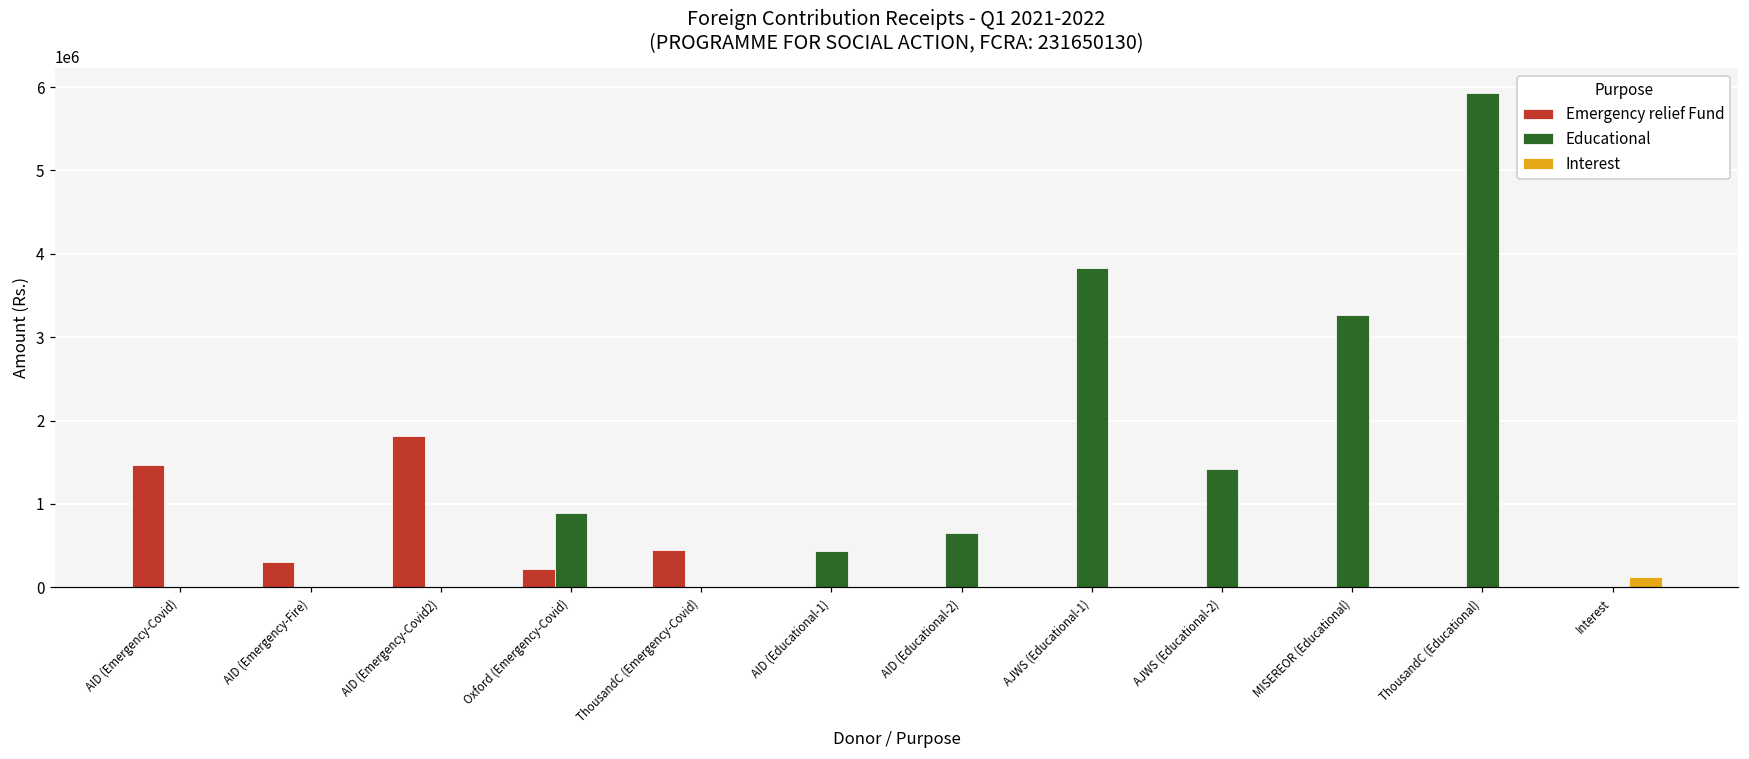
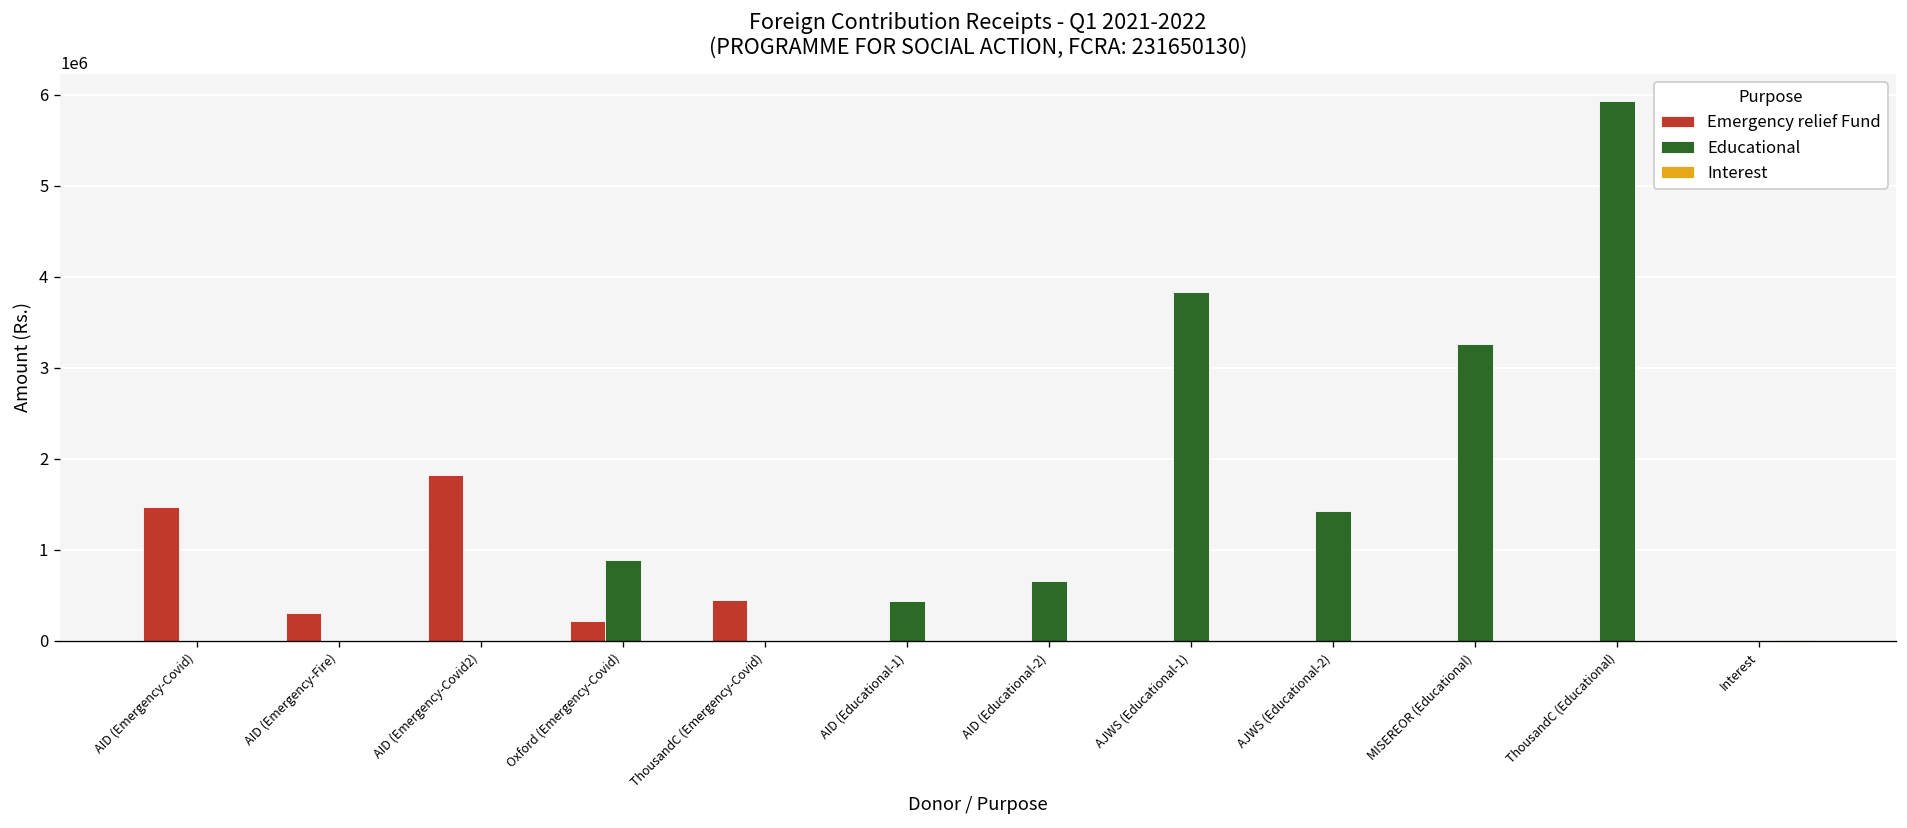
Interest, Interest: 100000 -> 0
